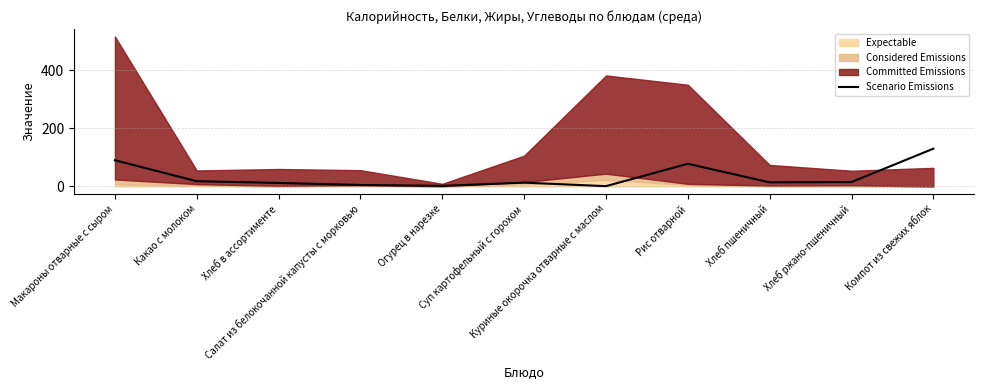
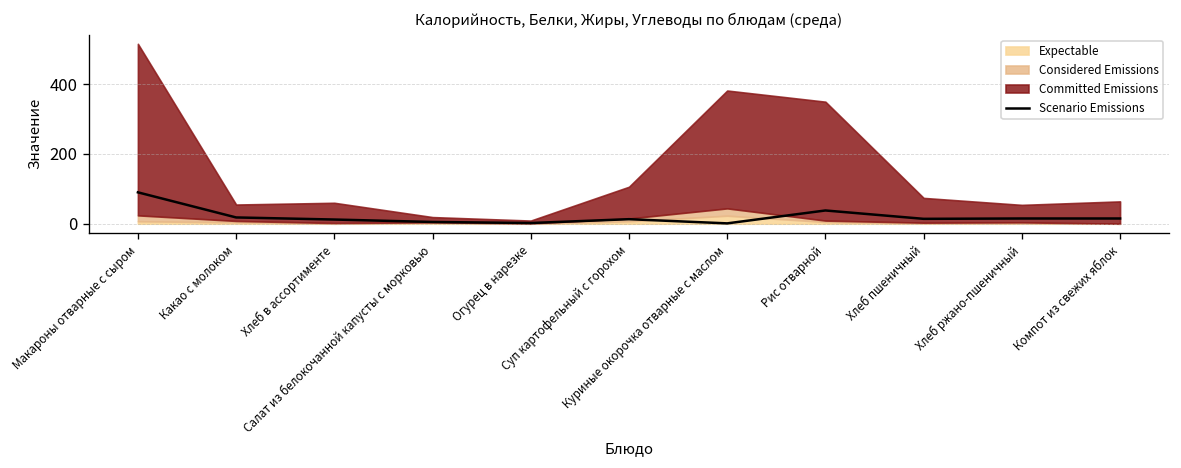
Committed Emissions, Салат из белокочанной капусты с морковью: 50 -> 20
Scenario Emissions, Рис отварной: 80 -> 40
Scenario Emissions, Компот из свежих яблок: 130 -> 20
